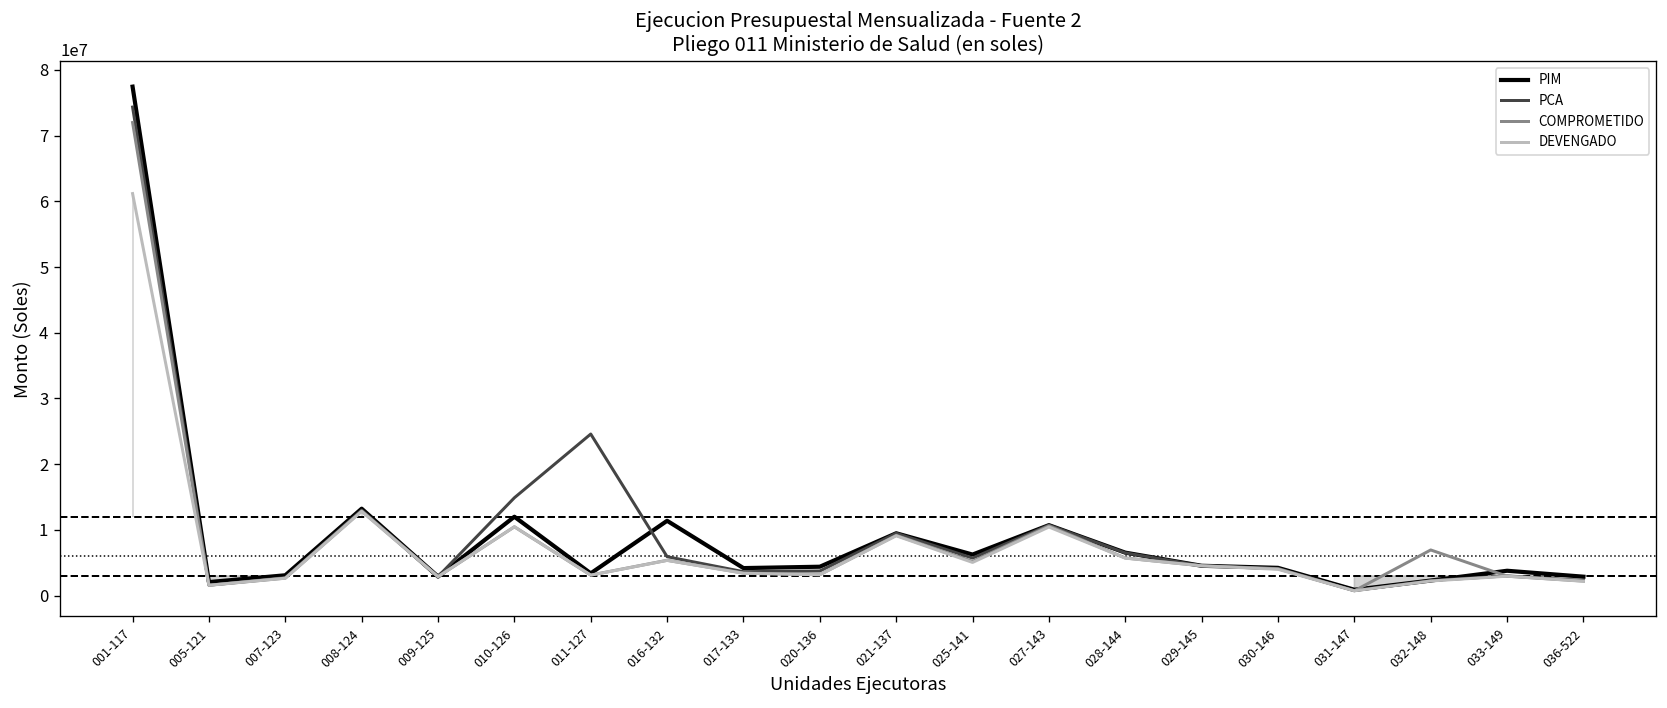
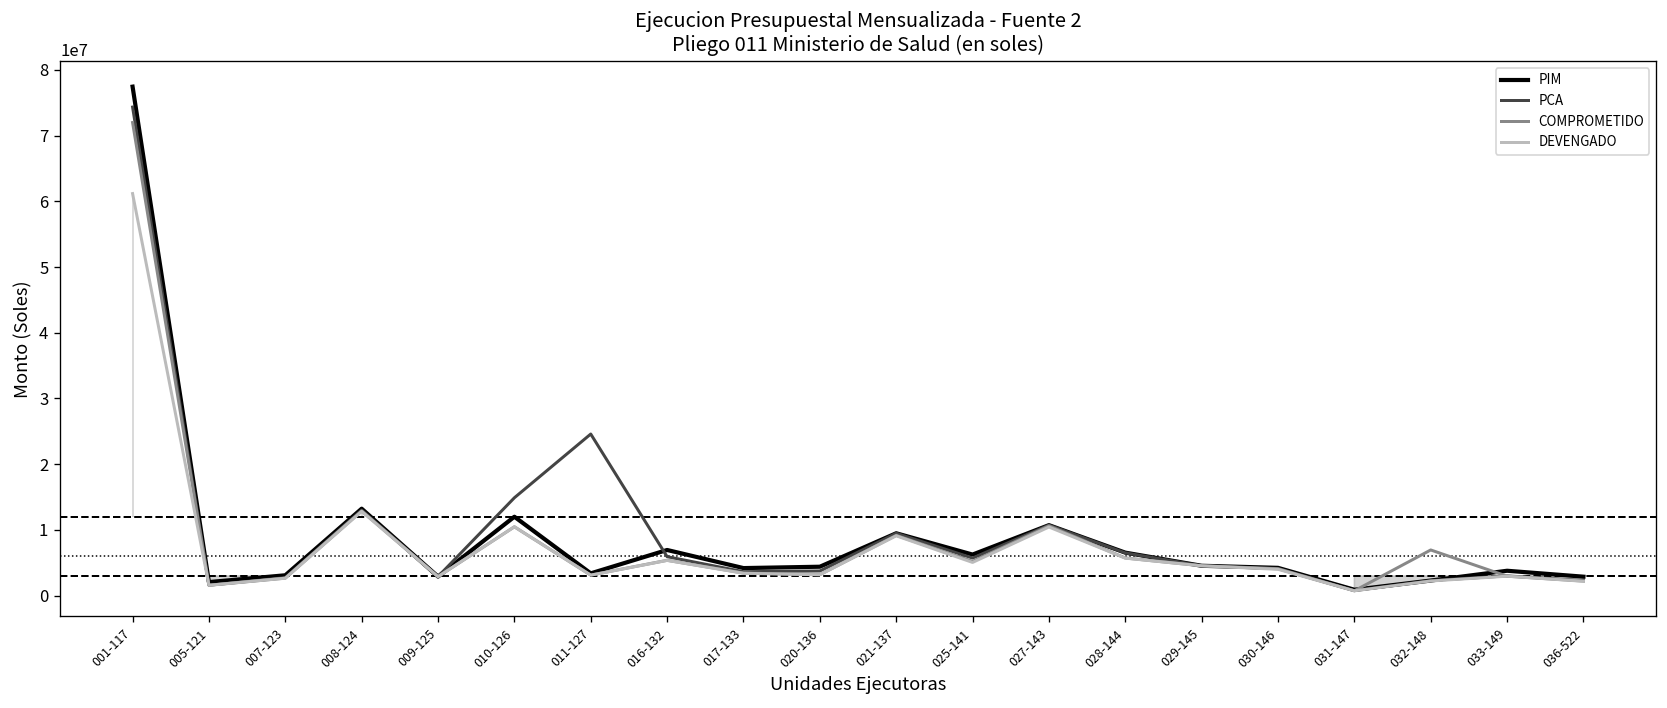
PIM, 016-132: 11000000 -> 7000000
